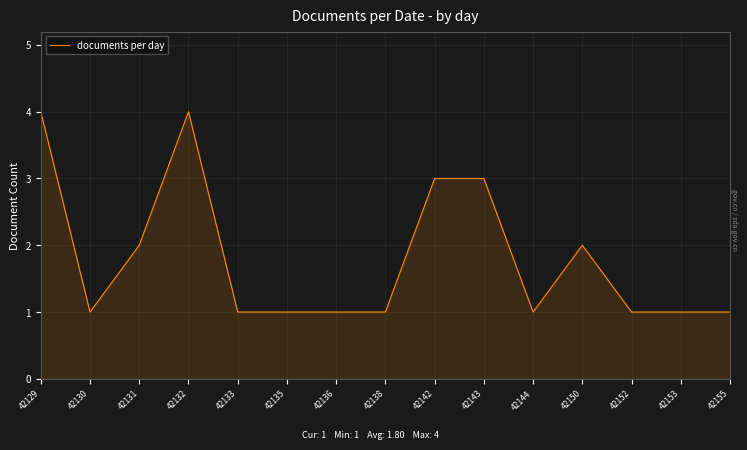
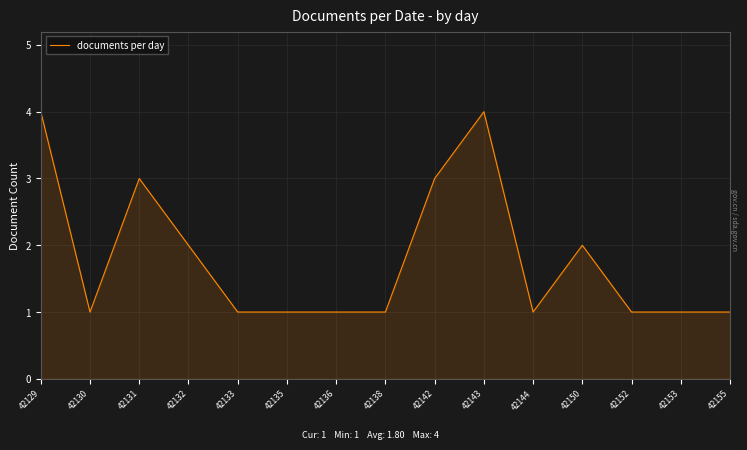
42131: 2 -> 3
42132: 4 -> 2
42143: 3 -> 4
